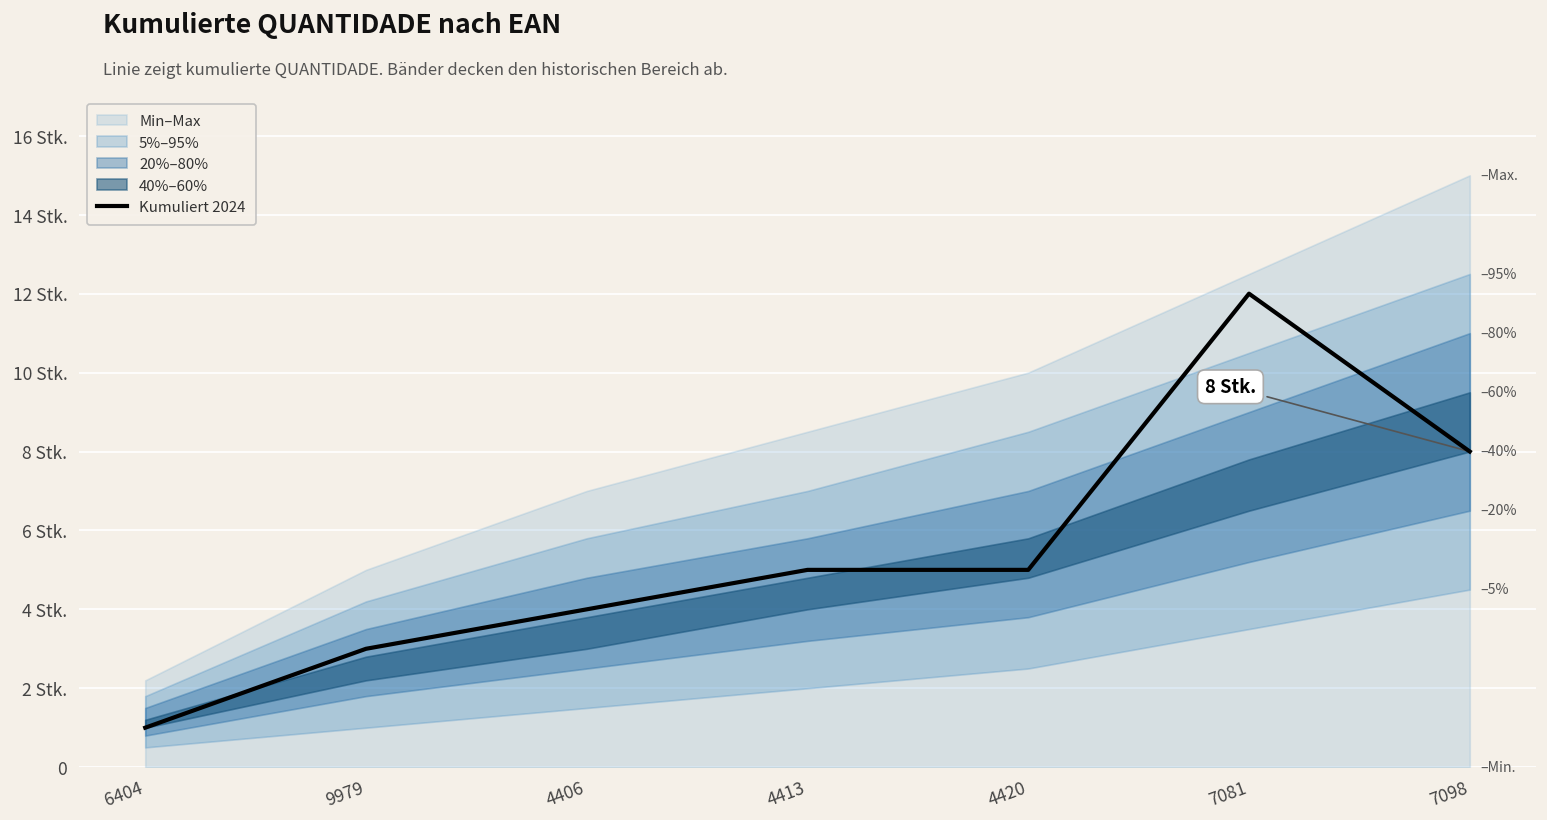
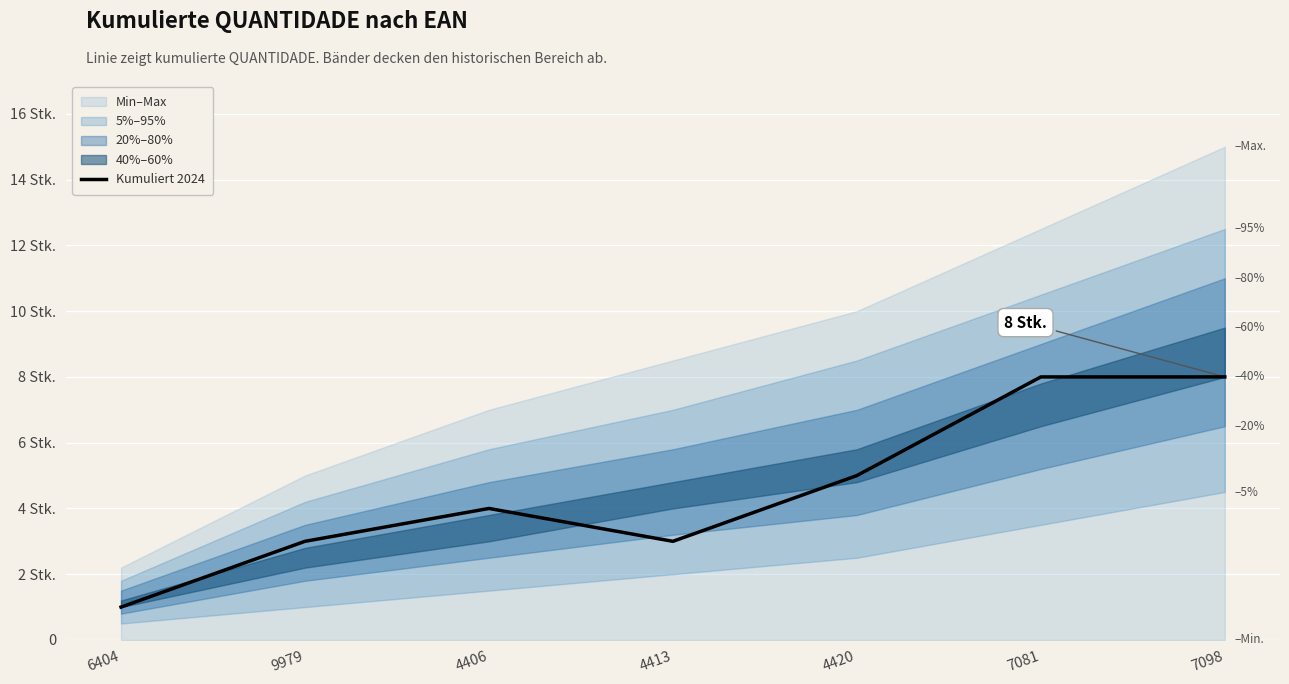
Kumuliert 2024, 4413: 5 Stk. -> 3 Stk.
Kumuliert 2024, 7081: 12 Stk. -> 8 Stk.
